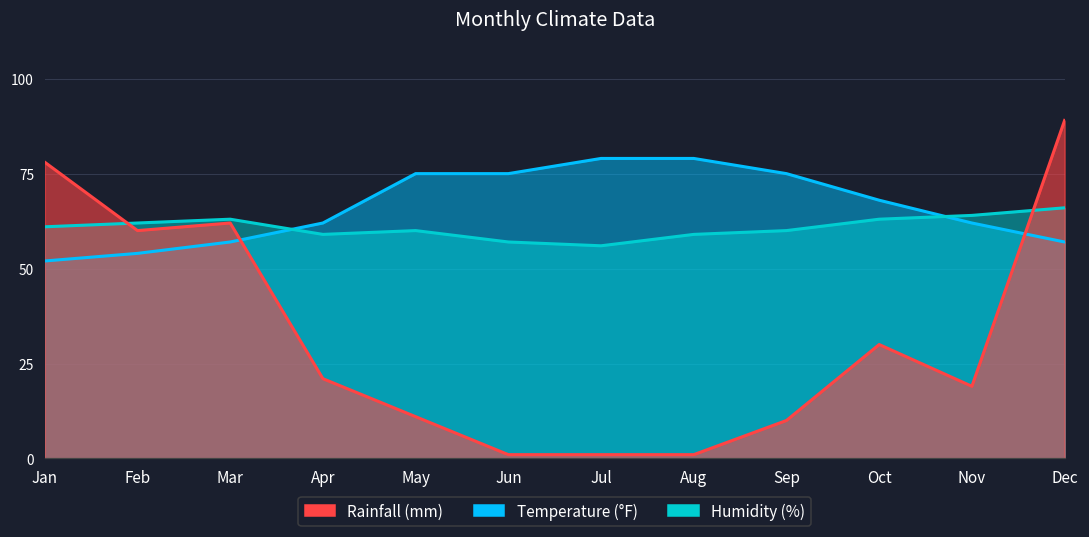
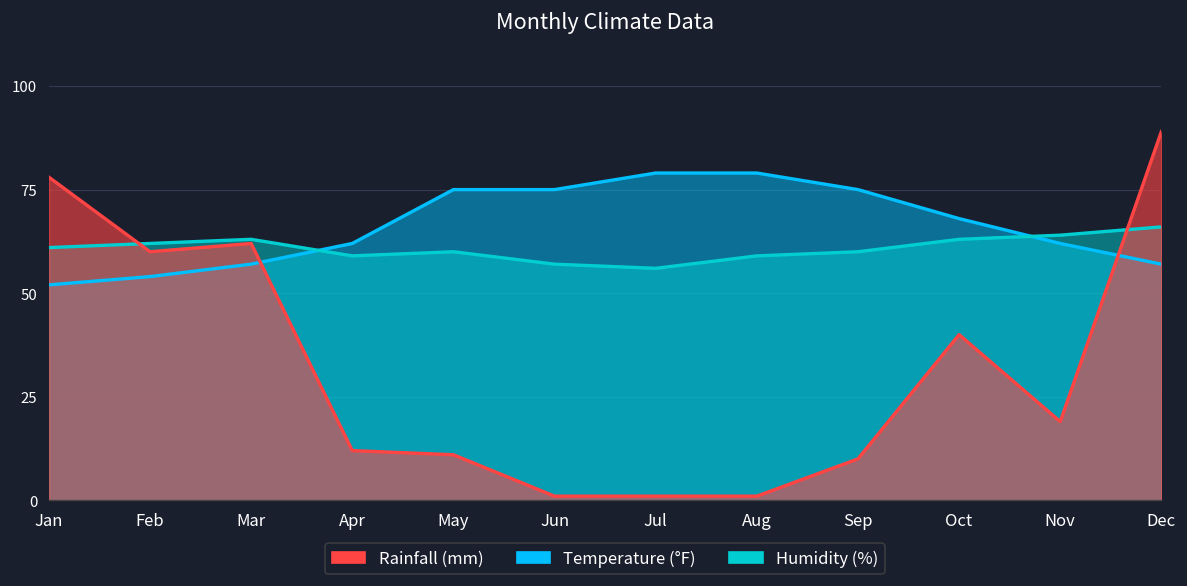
Rainfall (mm), Apr: 21 -> 12
Rainfall (mm), Oct: 30 -> 40
